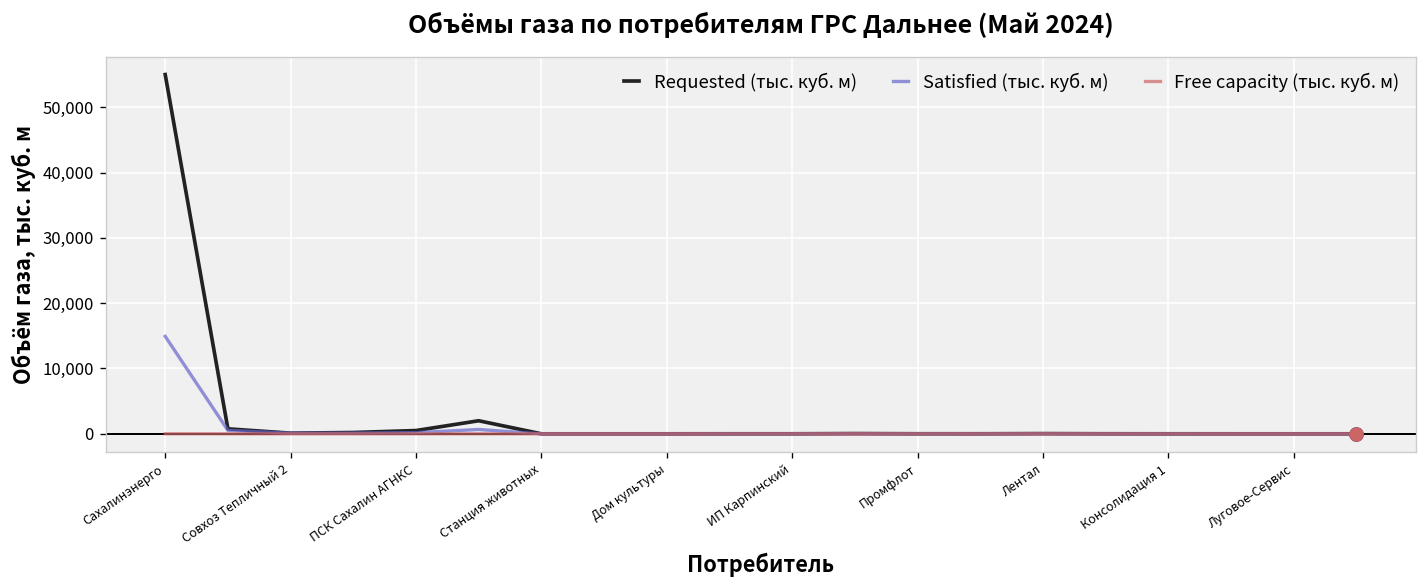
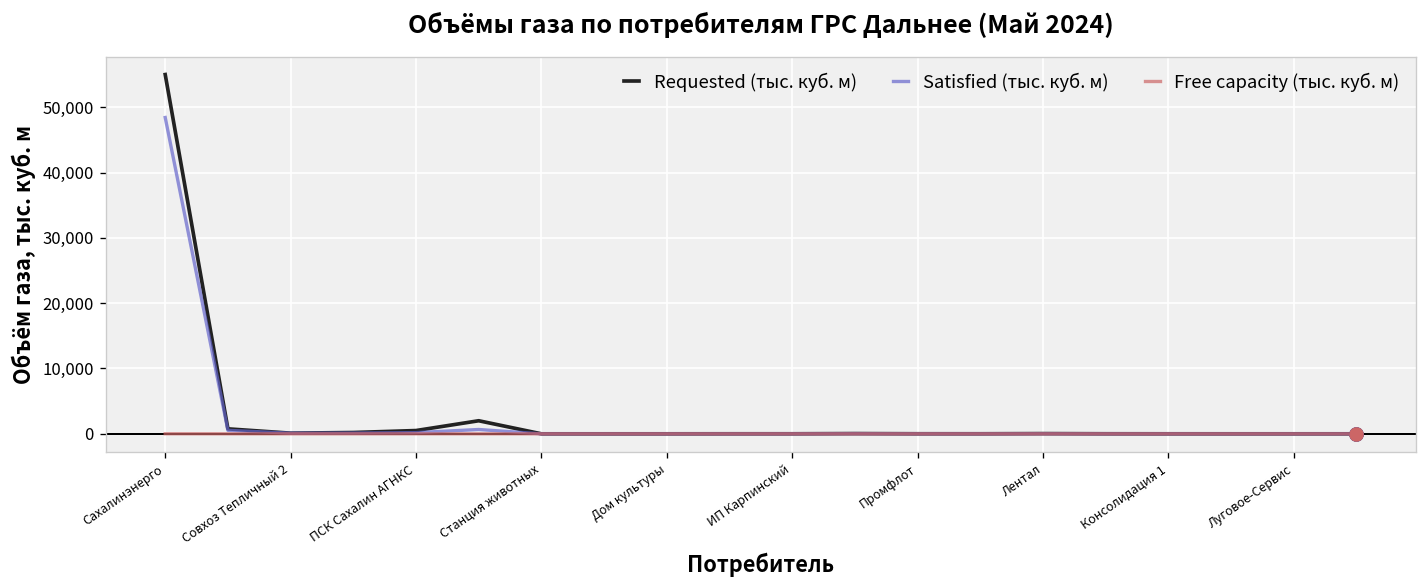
Satisfied (тыс. куб. м), Сахалинэнерго: 15,000 -> 48,000
